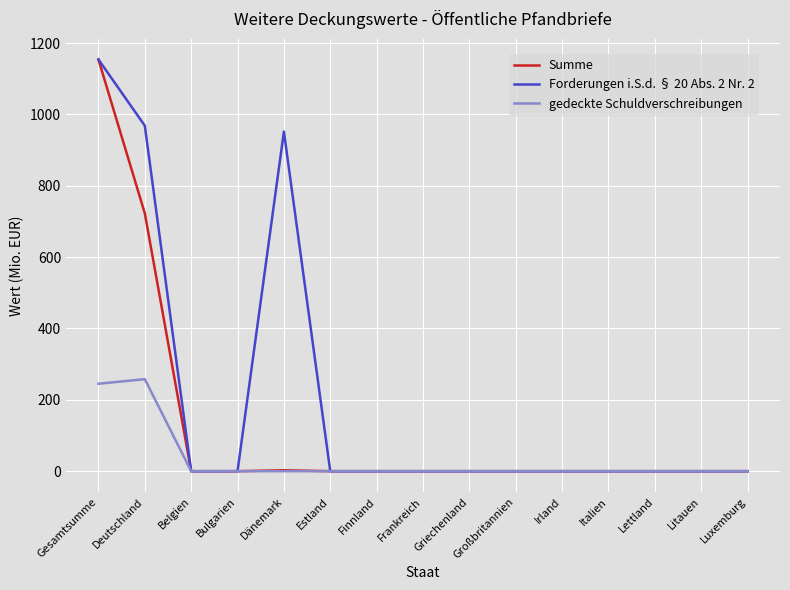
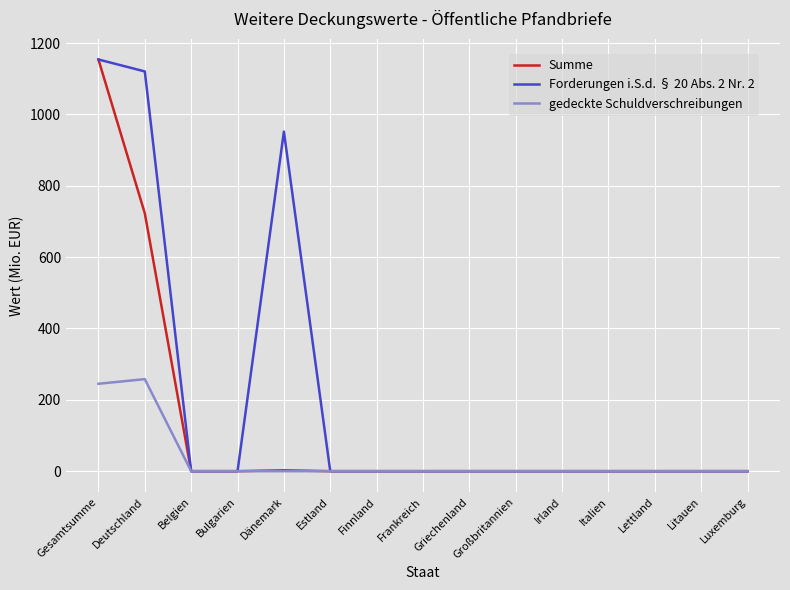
Forderungen i.S.d. § 20 Abs. 2 Nr. 2, Deutschland: 970 -> 1120
